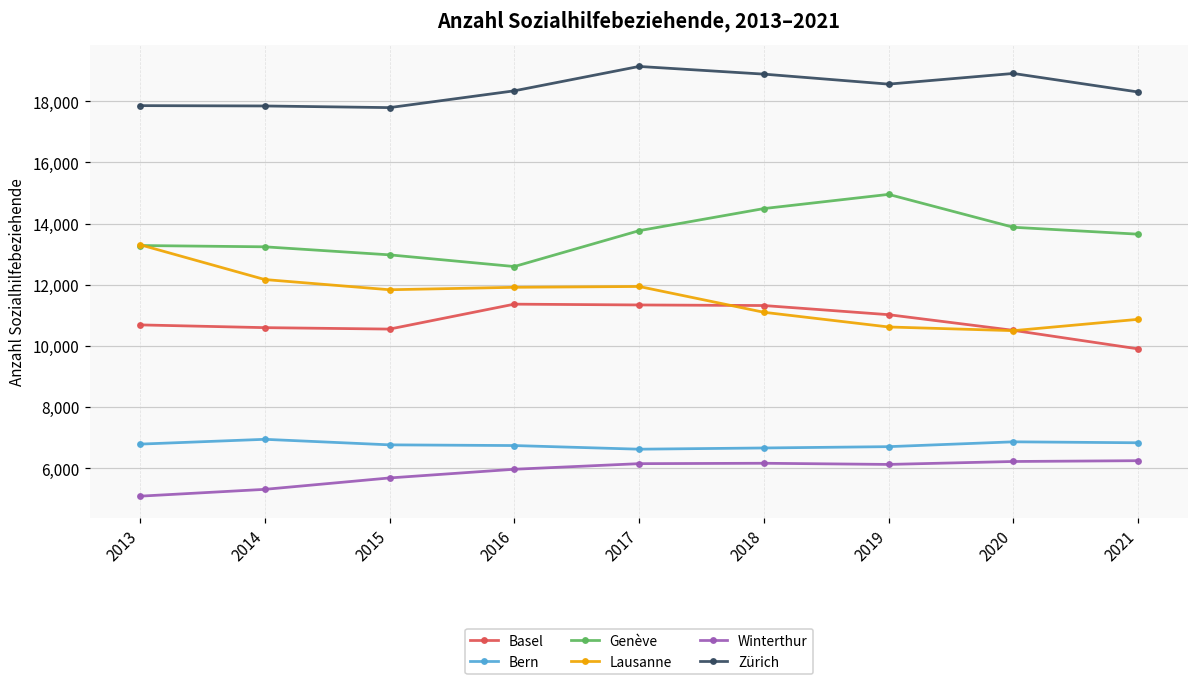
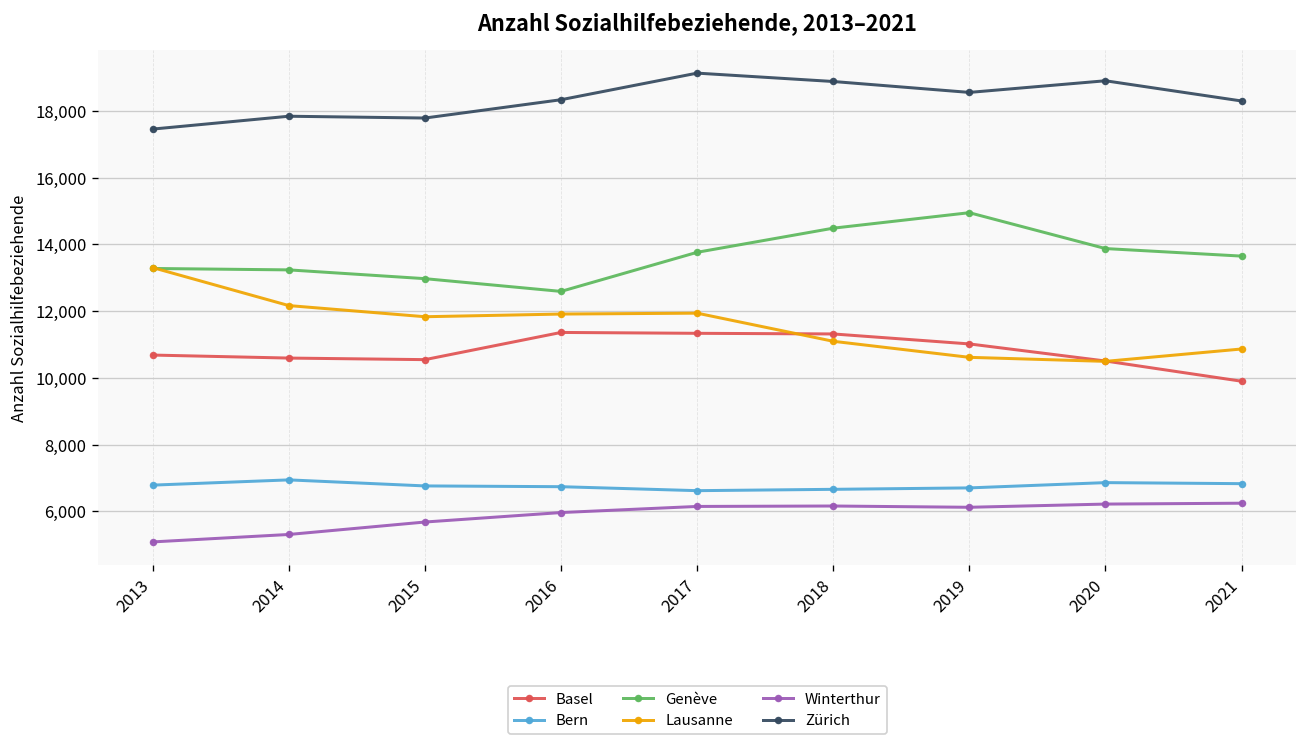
Zürich, 2013: 17,900 -> 17,500
